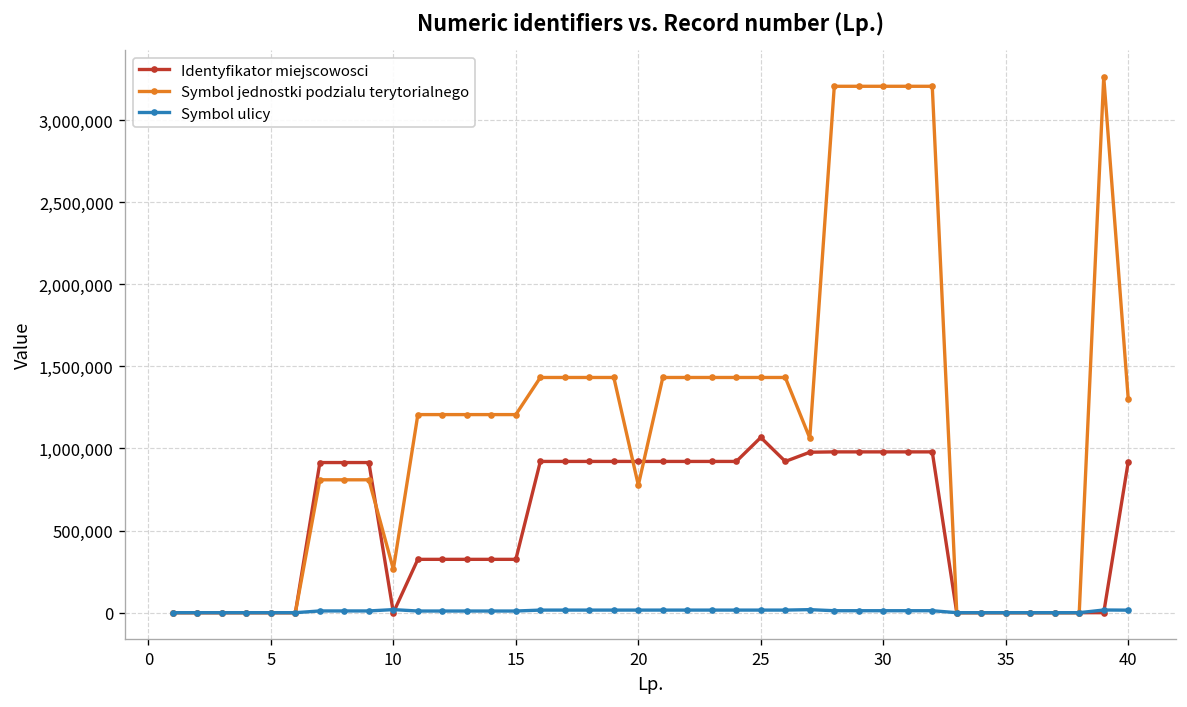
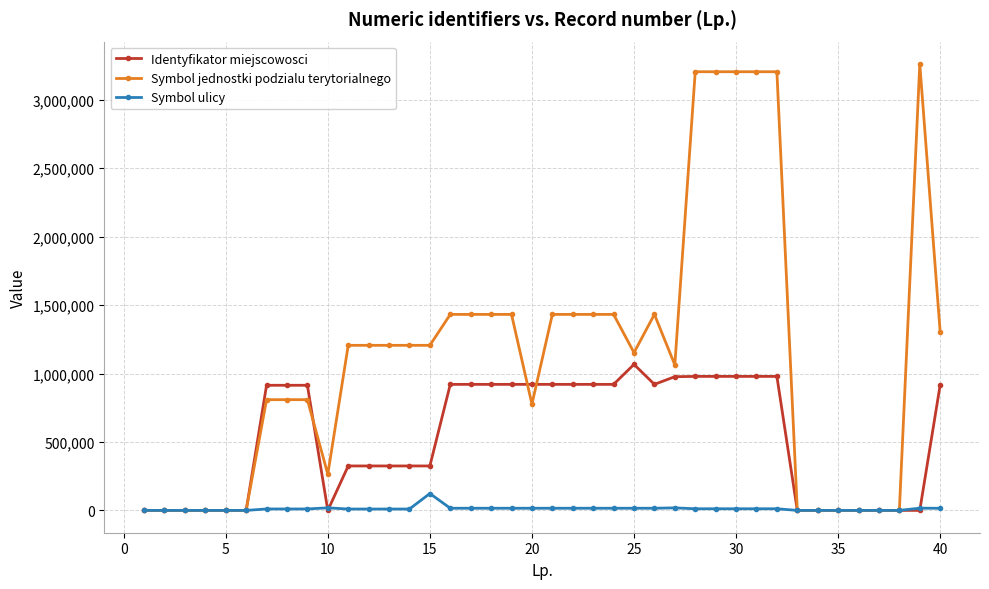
Symbol ulicy, 15: 10,000 -> 120,000
Symbol jednostki podzialu terytorialnego, 25: 1,430,000 -> 1,150,000
